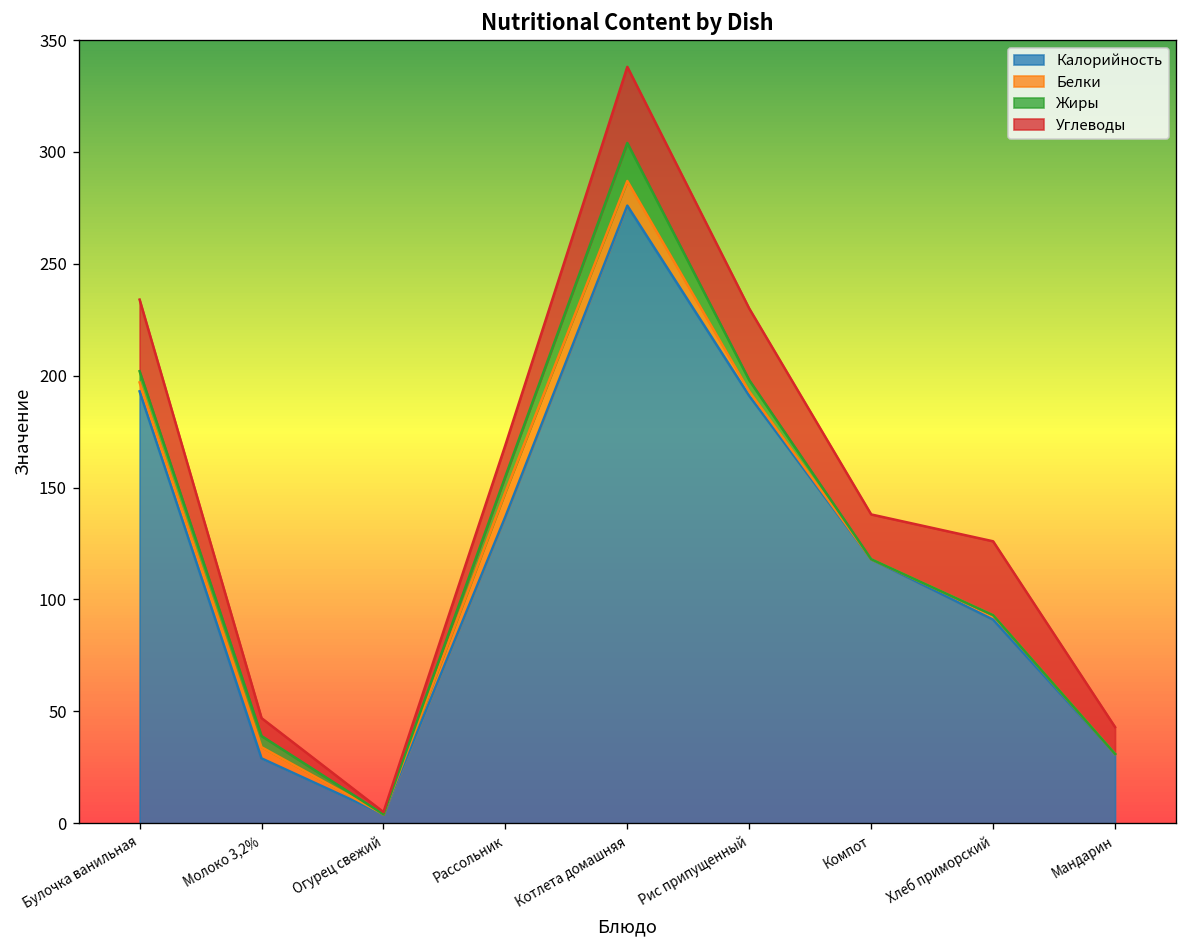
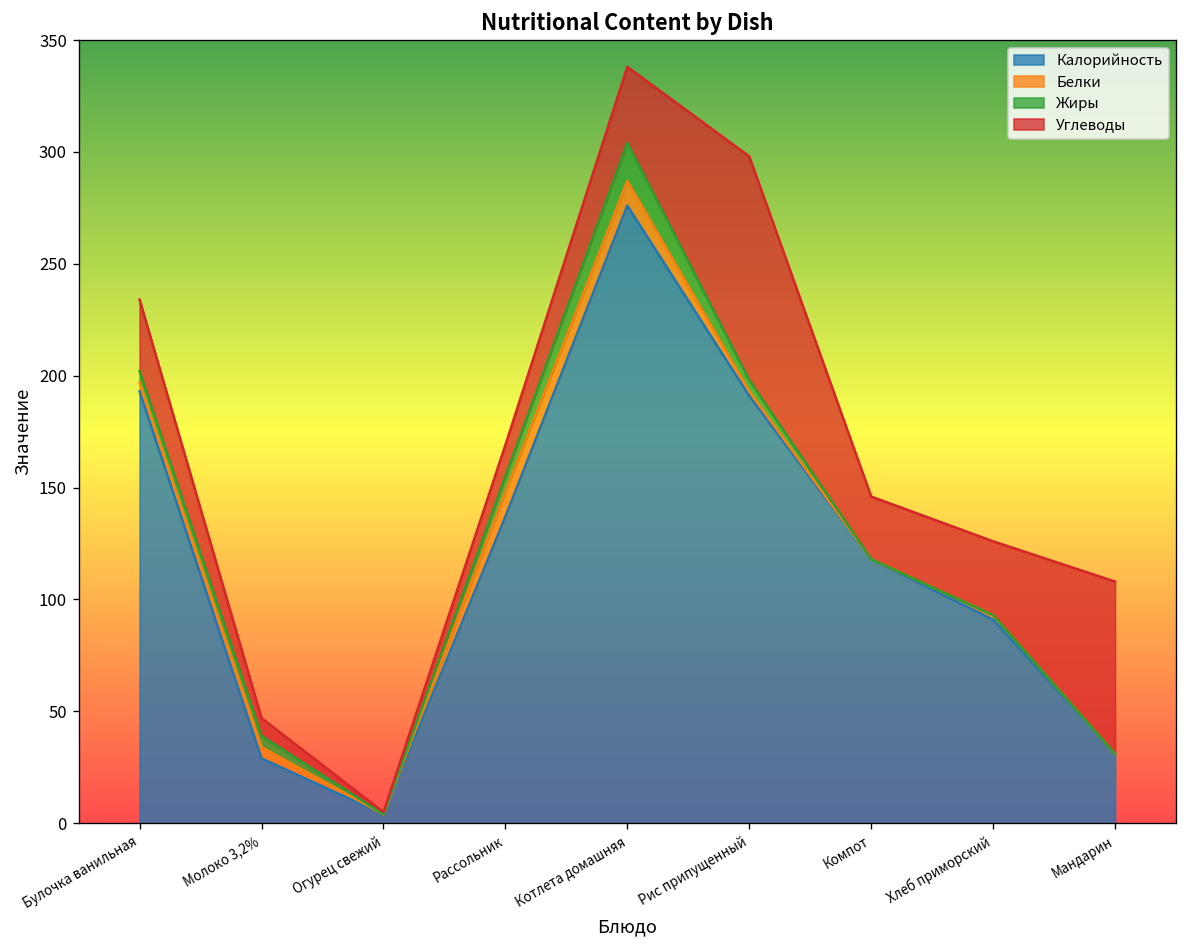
Углеводы, Рис припущенный: 32 -> 100
Углеводы, Компот: 20 -> 28
Углеводы, Мандарин: 12 -> 77
